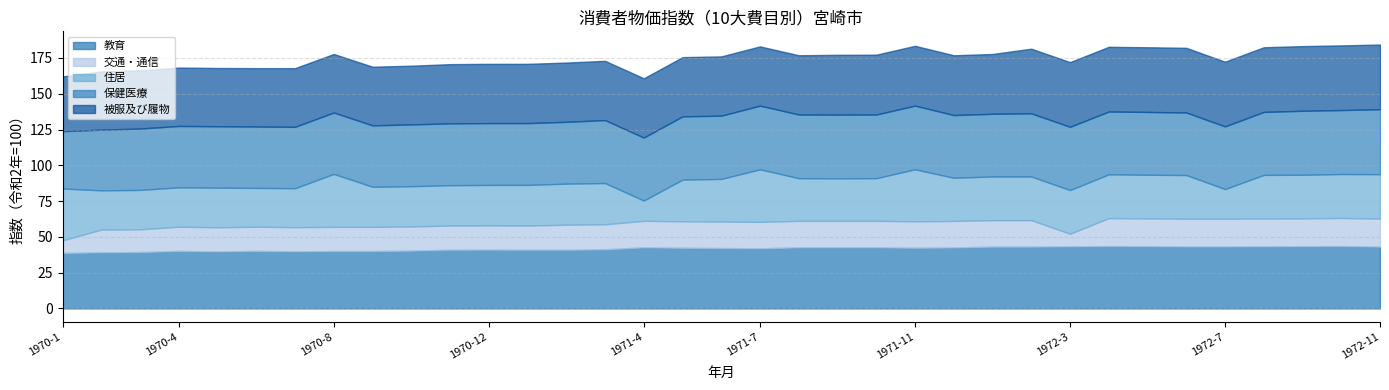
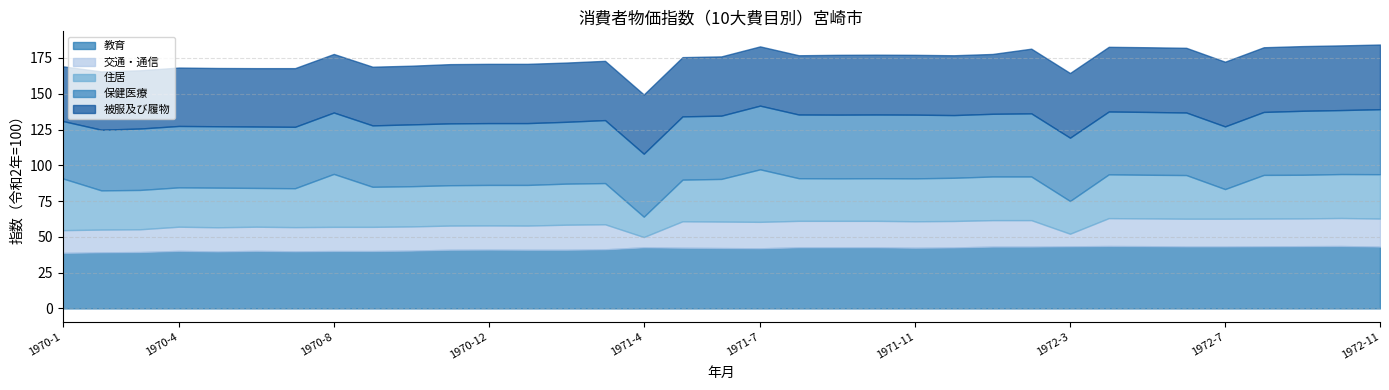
交通・通信, 1970-1: 9 -> 16
交通・通信, 1971-4: 19 -> 7
住居, 1971-11: 36 -> 30
住居, 1972-3: 31 -> 23
